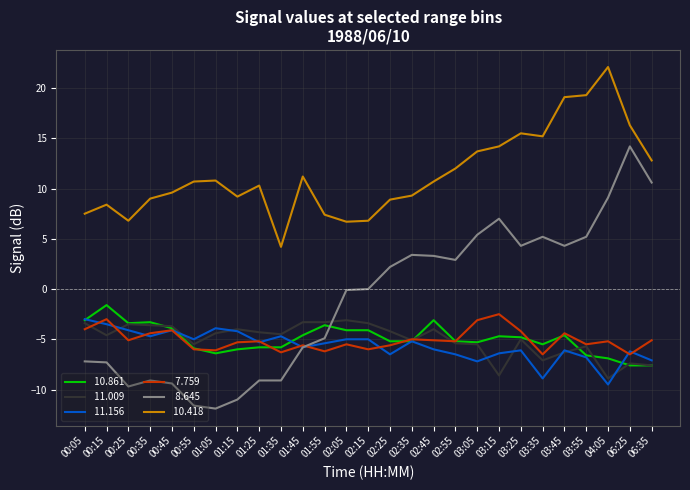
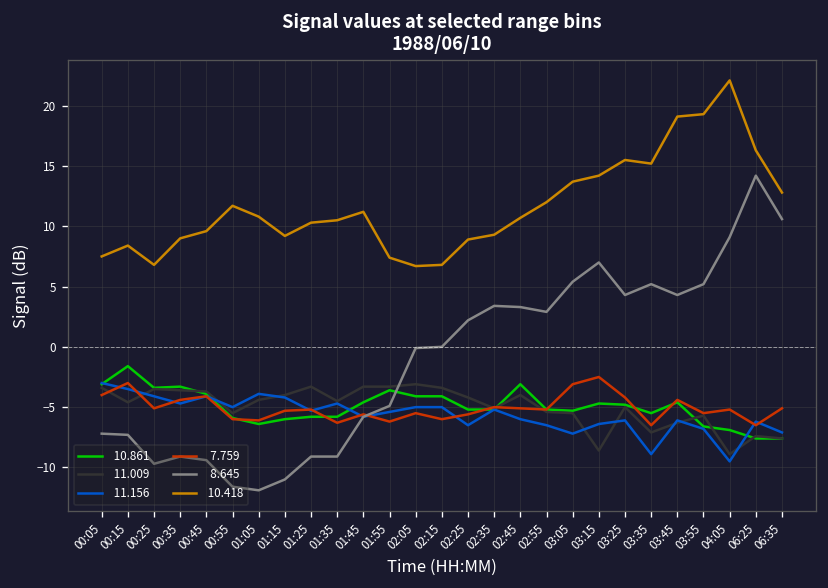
10.418, 00:55: 10.7 -> 11.7
11.009, 01:25: -4.3 -> -3.3
10.418, 01:35: 4.2 -> 10.5
